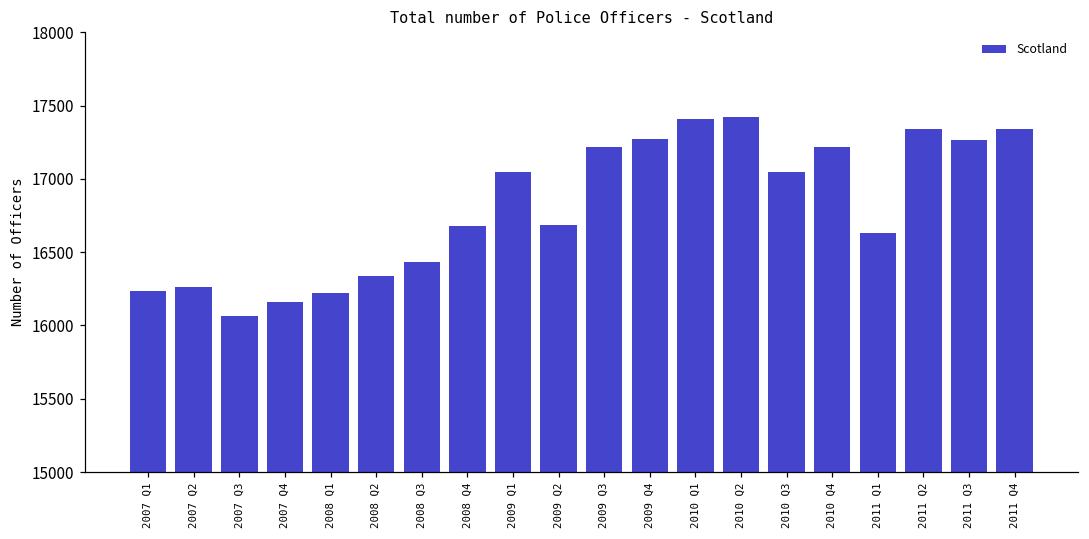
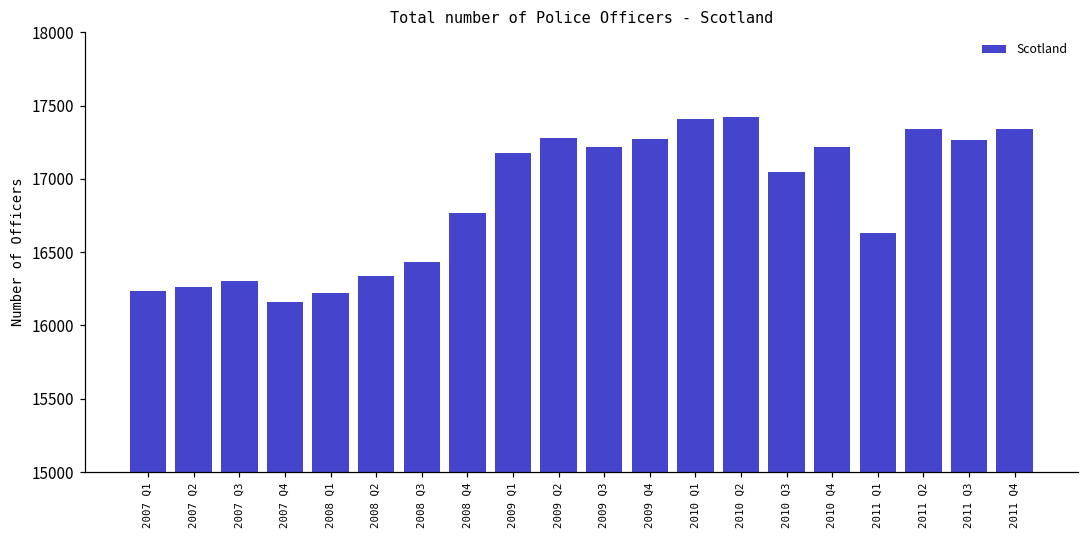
2007 Q3: 16060 -> 16310
2008 Q4: 16680 -> 16760
2009 Q1: 17050 -> 17170
2009 Q2: 16680 -> 17280
